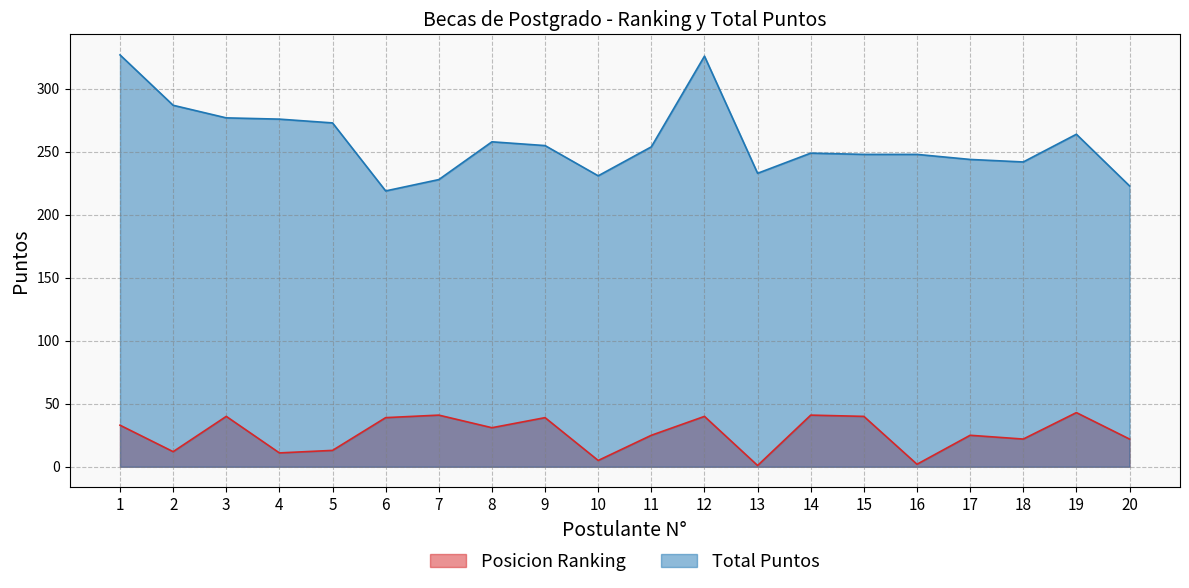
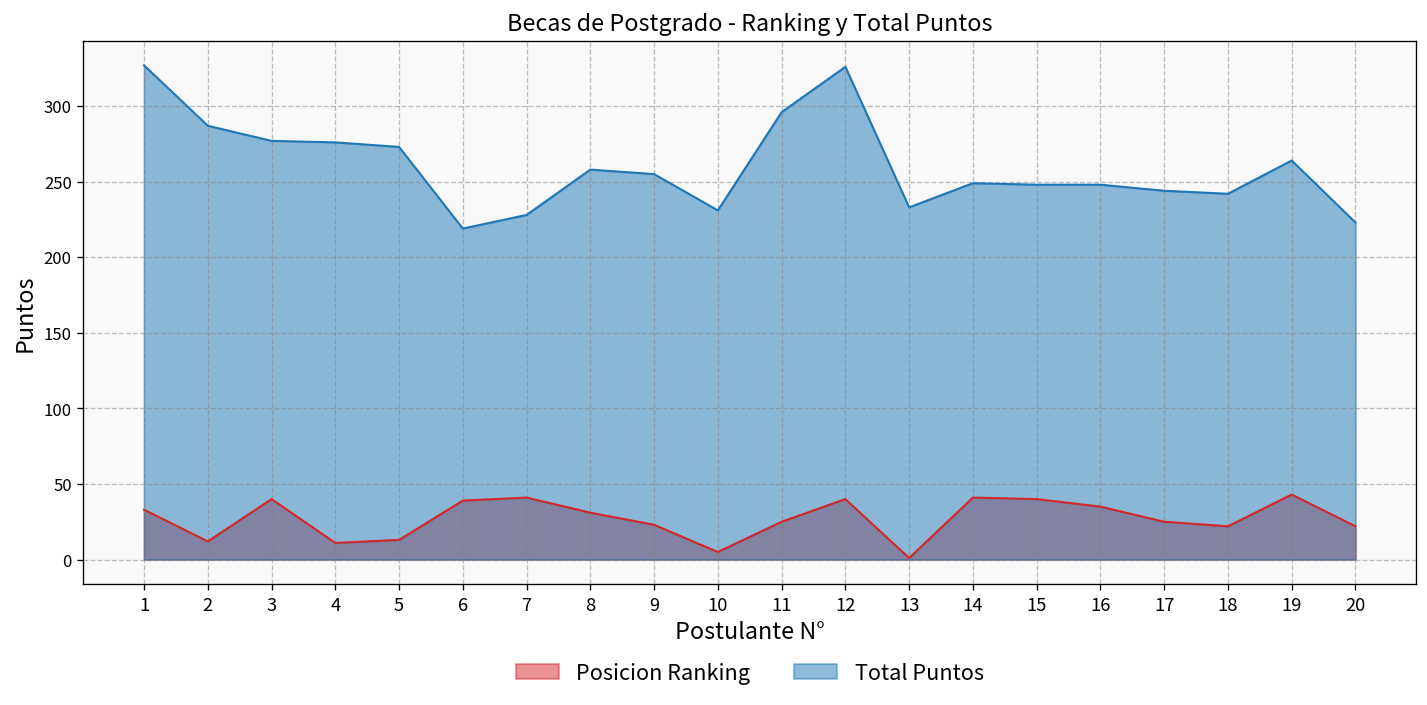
Posicion Ranking, 9: 39 -> 23
Total Puntos, 11: 254 -> 296
Posicion Ranking, 16: 2 -> 35
